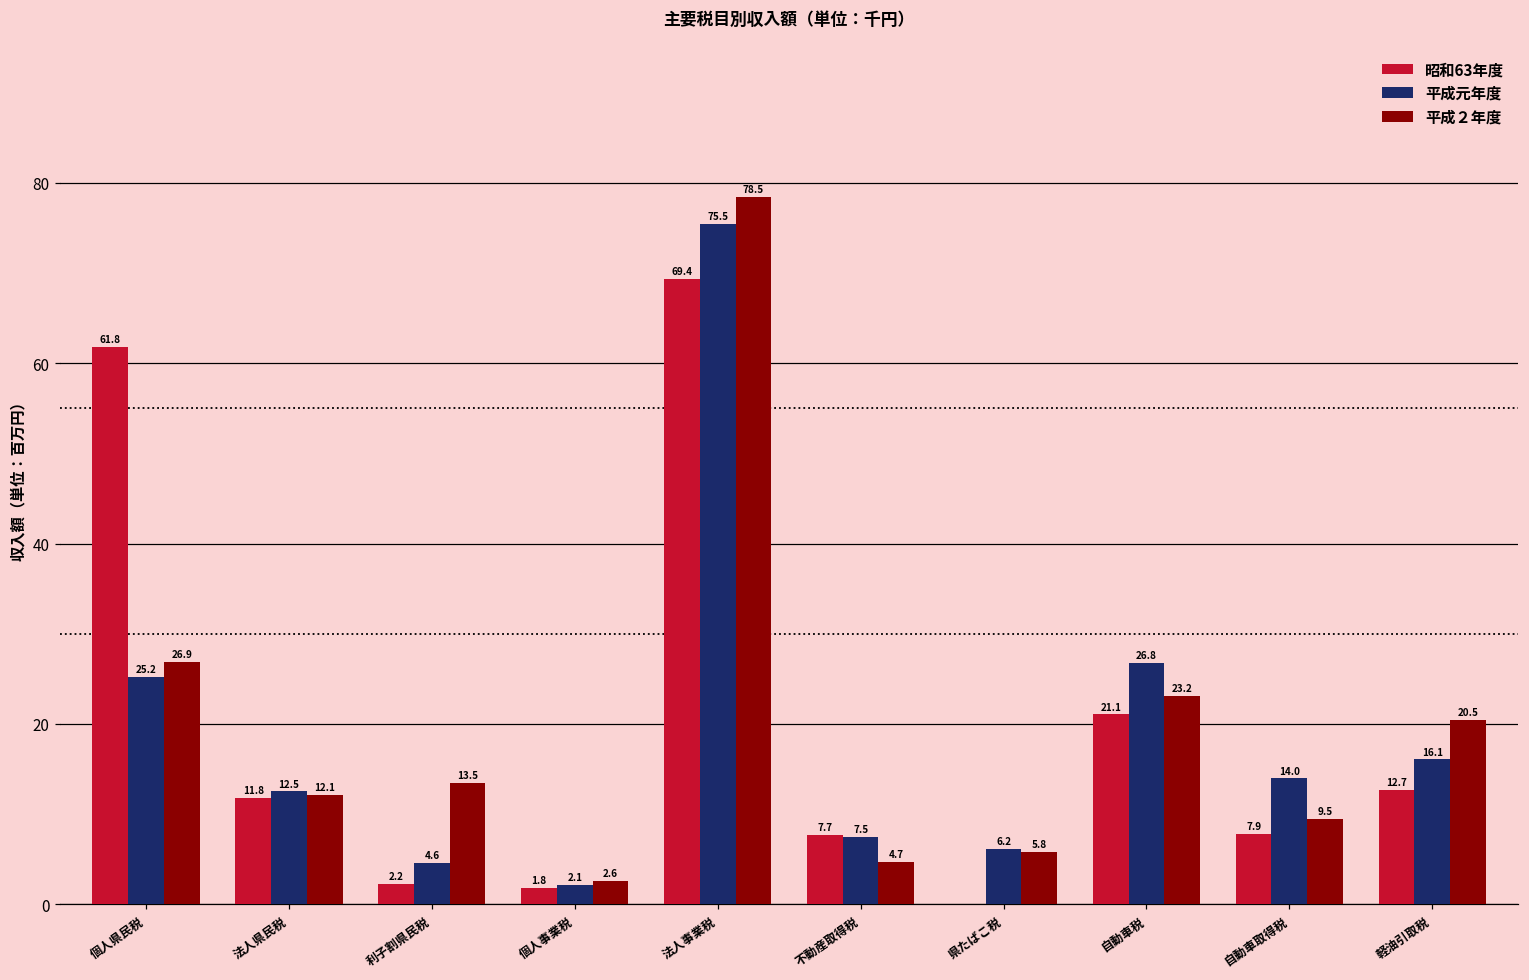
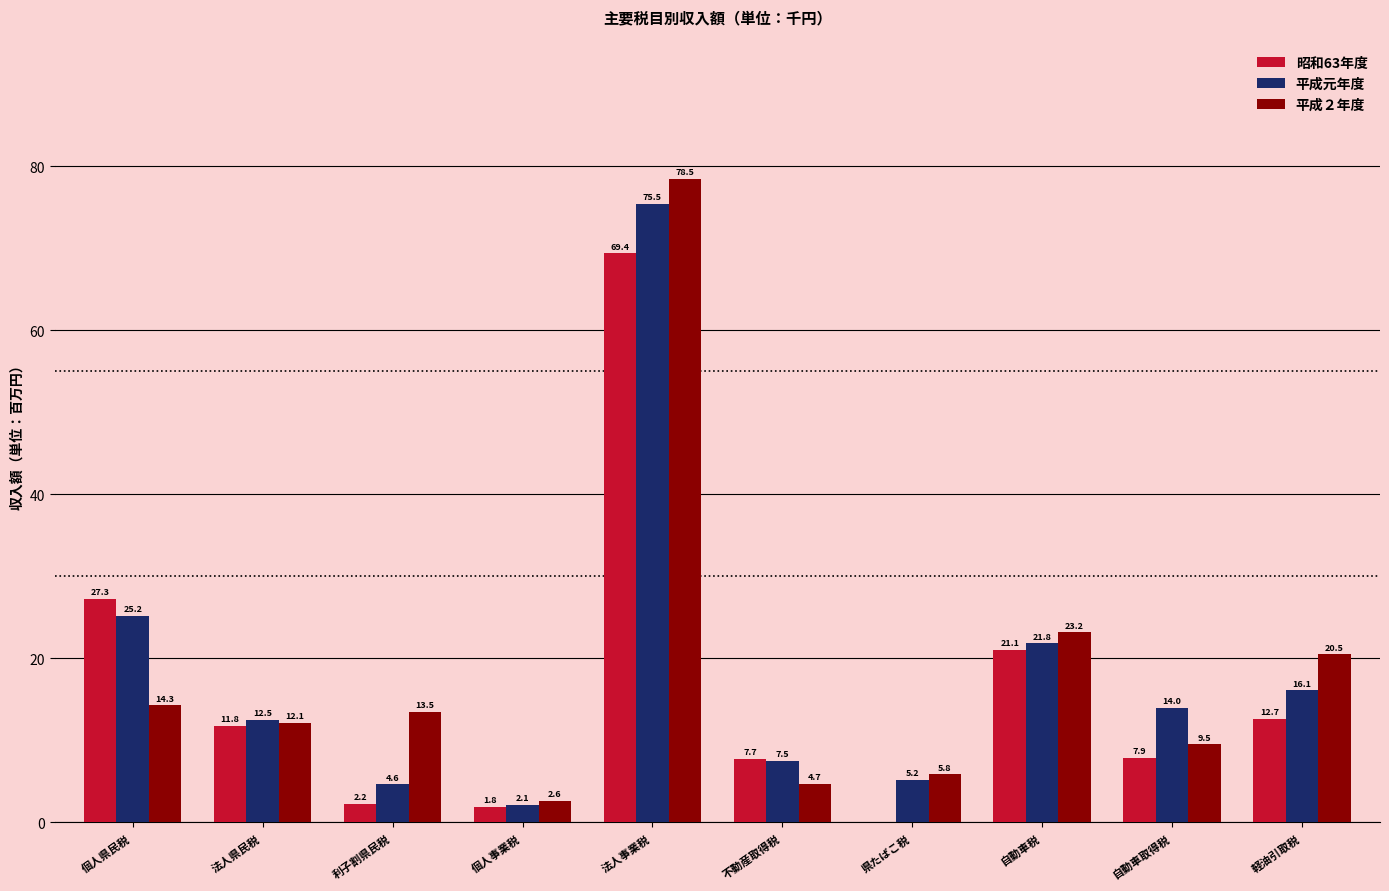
昭和63年度, 個人県民税: 61.8 -> 27.3
平成２年度, 個人県民税: 26.9 -> 14.3
平成元年度, 県たばこ税: 6.2 -> 5.2
平成元年度, 自動車税: 26.8 -> 21.8
